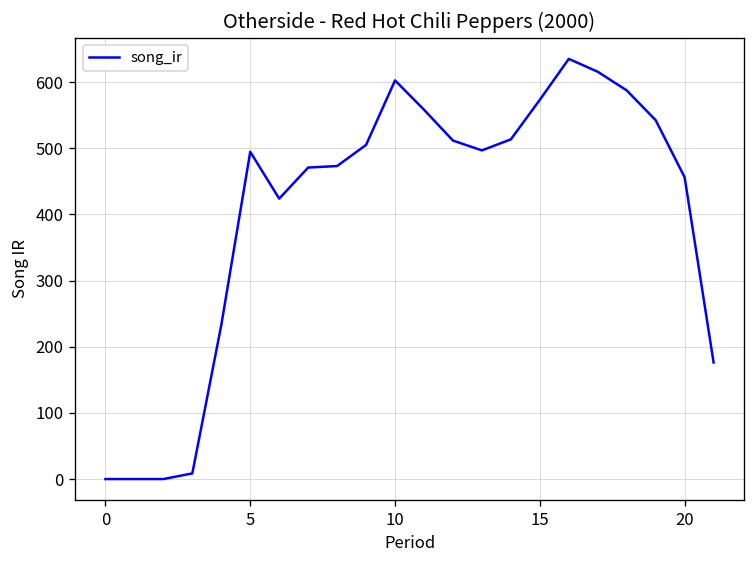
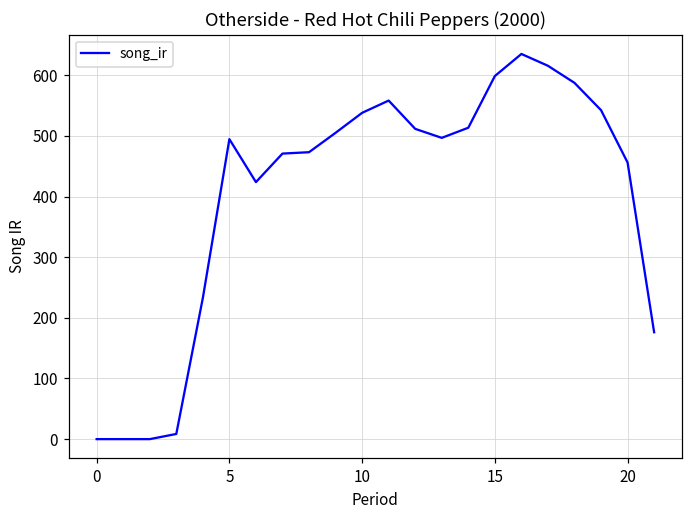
10: 600 -> 540
15: 570 -> 600
